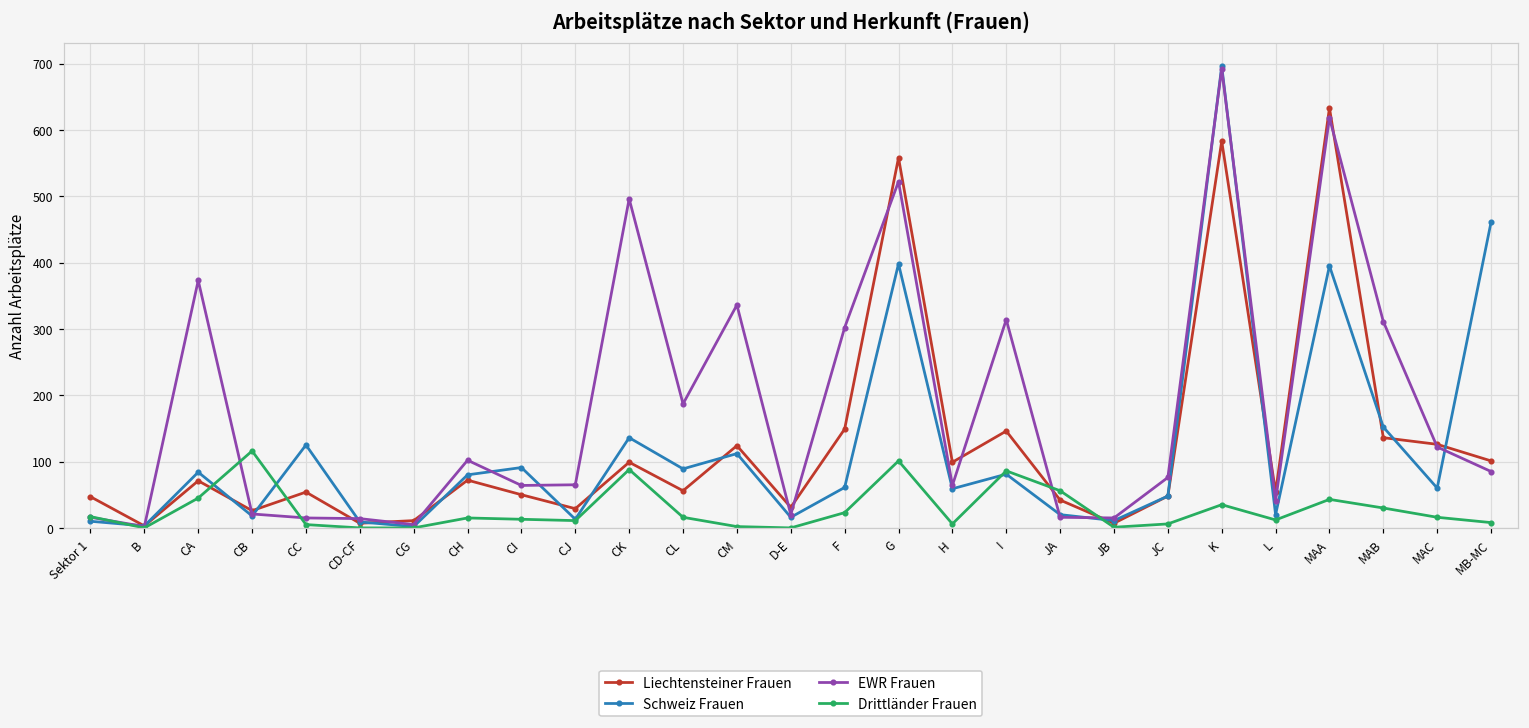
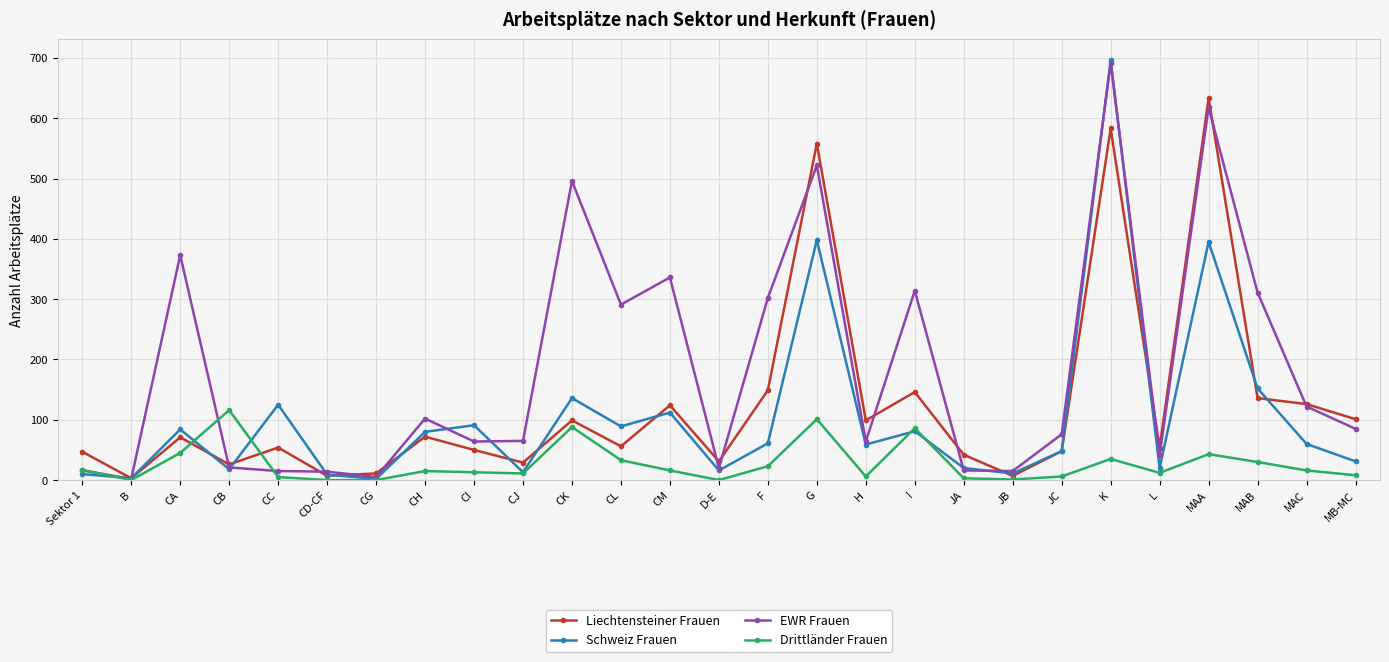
EWR Frauen, CL: 190 -> 290
Drittländer Frauen, CL: 20 -> 30
Drittländer Frauen, CM: 0 -> 20
Drittländer Frauen, JA: 60 -> 0
Schweiz Frauen, MB-MC: 460 -> 30
